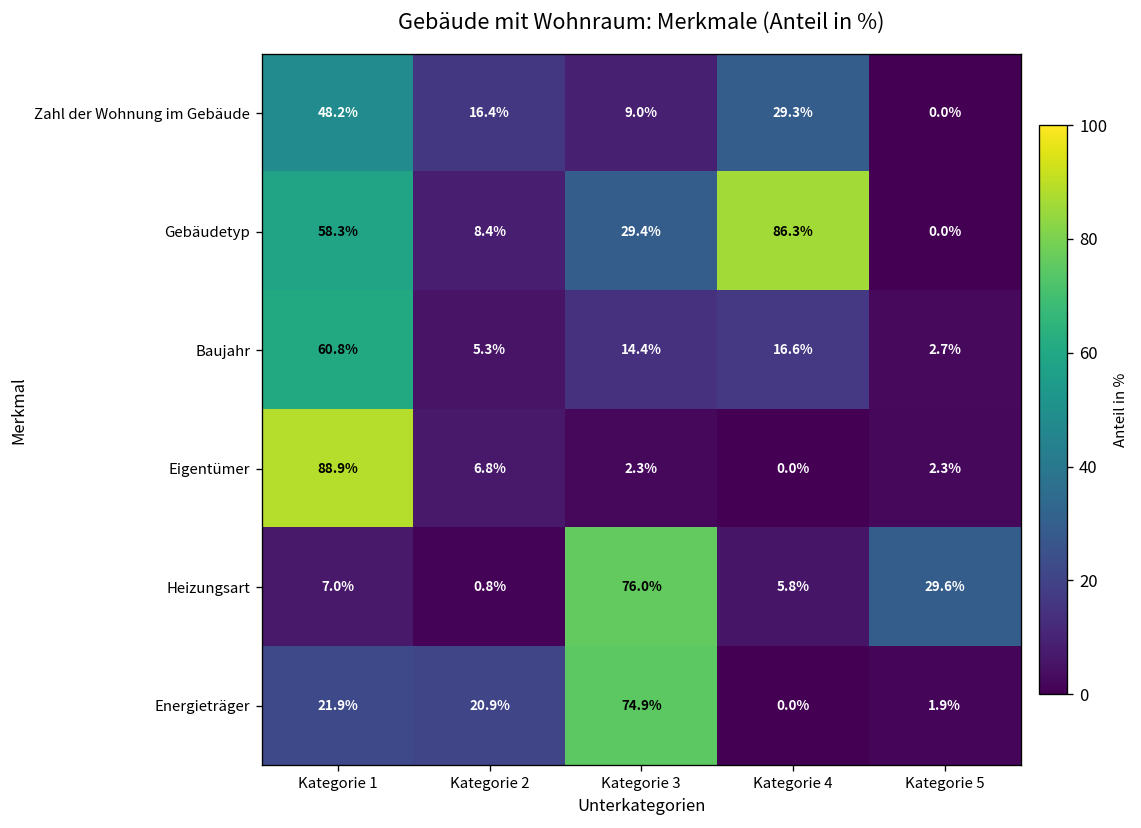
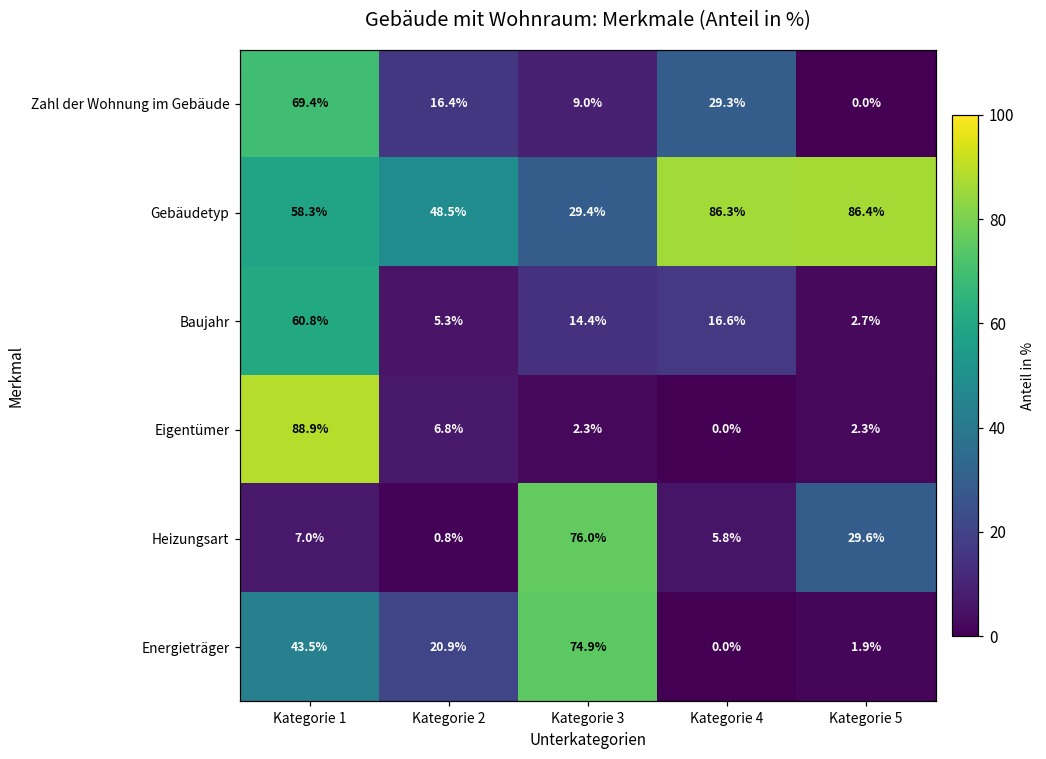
Zahl der Wohnung im Gebäude, Kategorie 1: 48.2% -> 69.4%
Gebäudetyp, Kategorie 2: 8.4% -> 48.5%
Gebäudetyp, Kategorie 5: 0.0% -> 86.4%
Energieträger, Kategorie 1: 21.9% -> 43.5%
